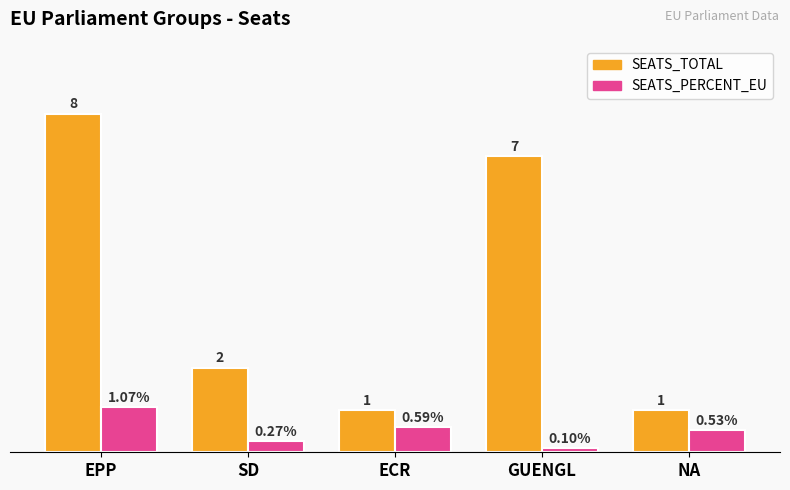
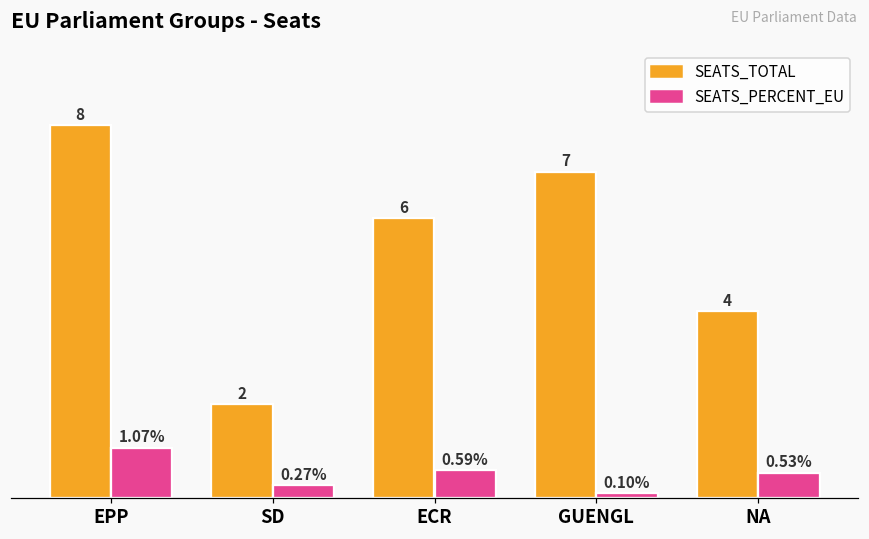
SEATS_TOTAL, ECR: 1 -> 6
SEATS_TOTAL, NA: 1 -> 4
